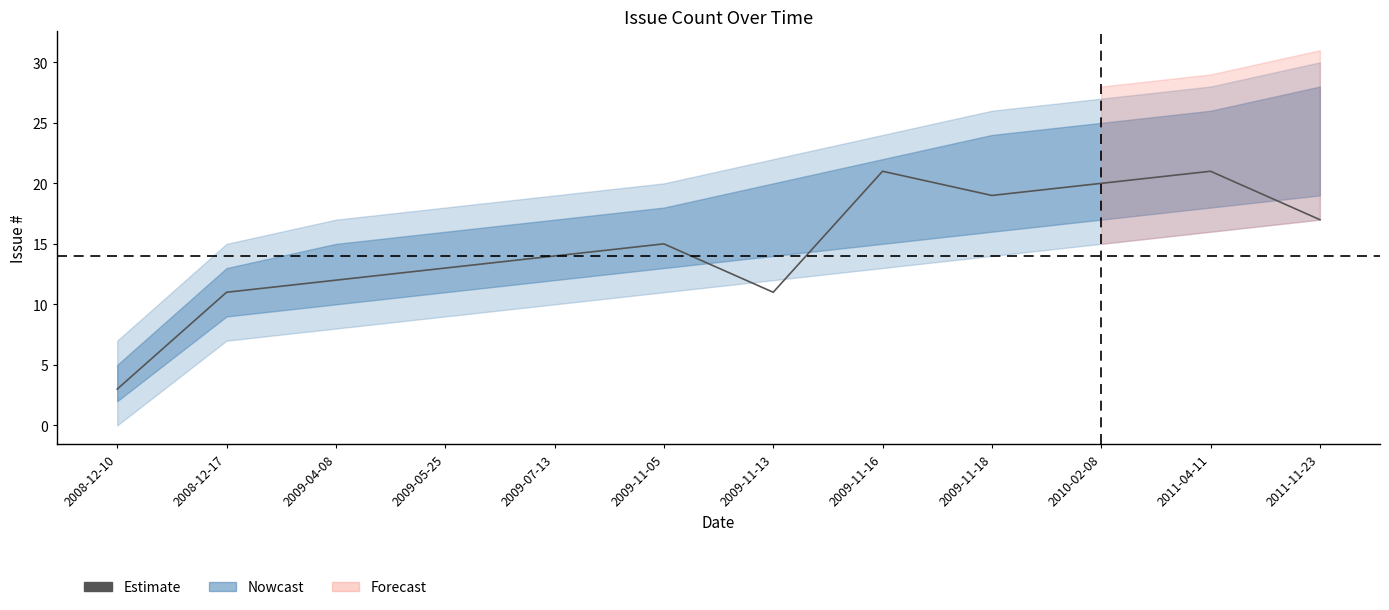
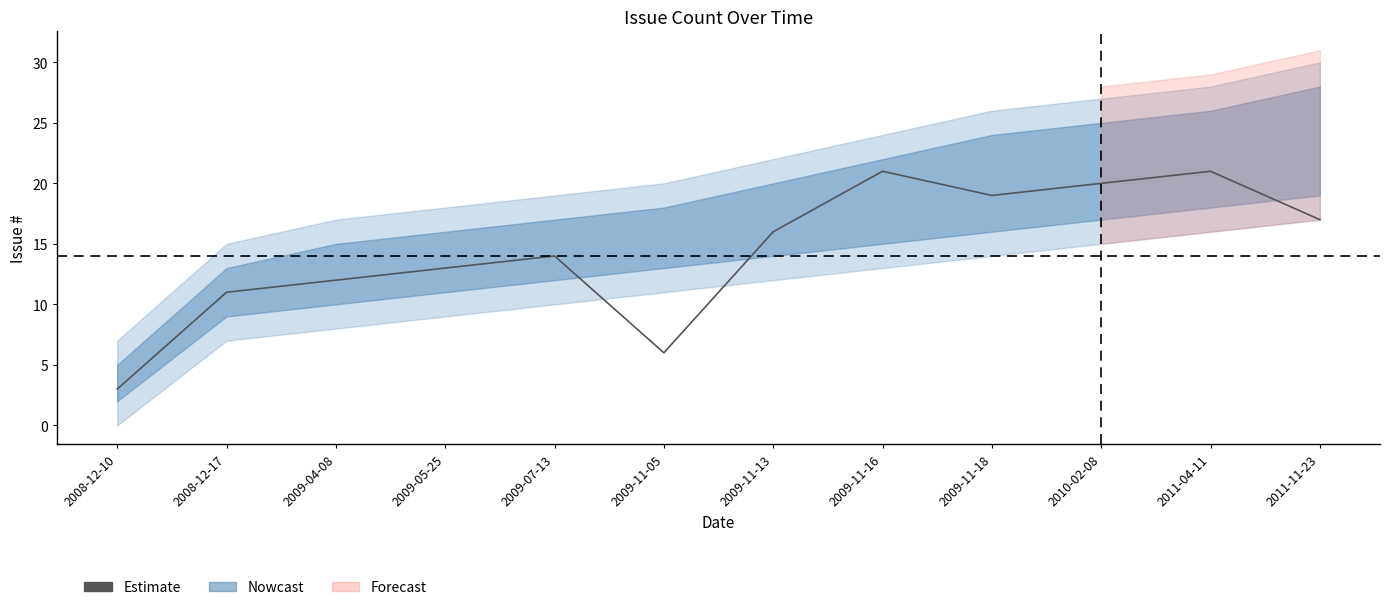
Estimate, 2009-11-05: 15 -> 6
Estimate, 2009-11-13: 11 -> 16
